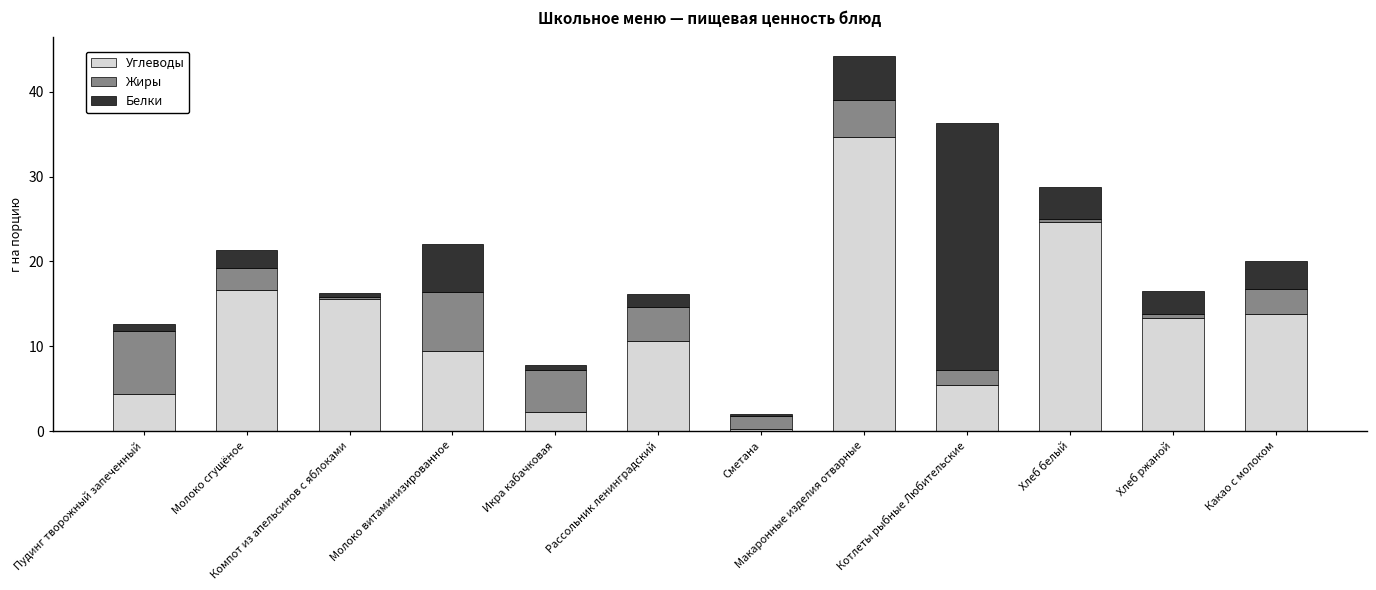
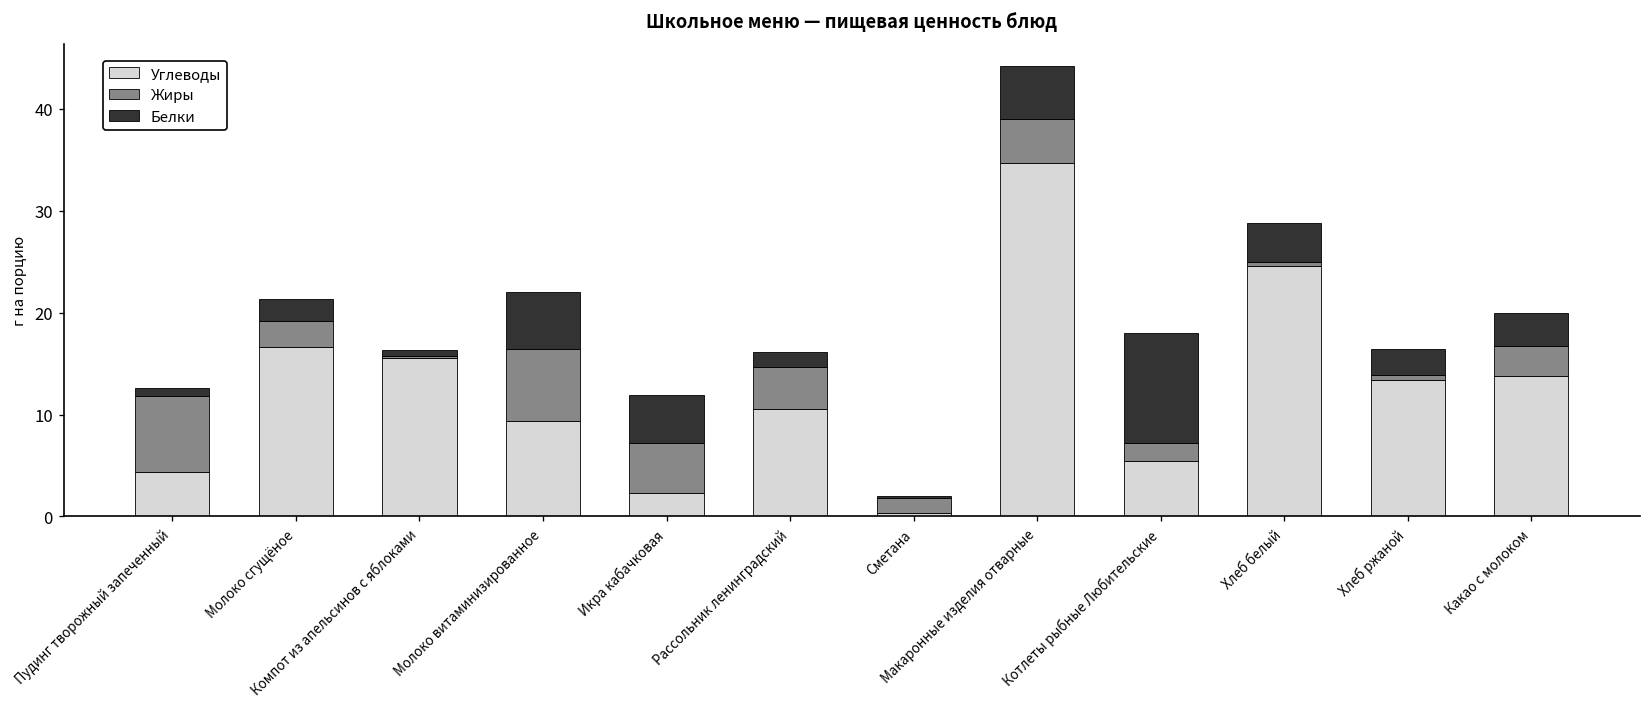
Белки, Икра кабачковая: 1 -> 5
Белки, Котлеты рыбные Любительские: 29 -> 11
